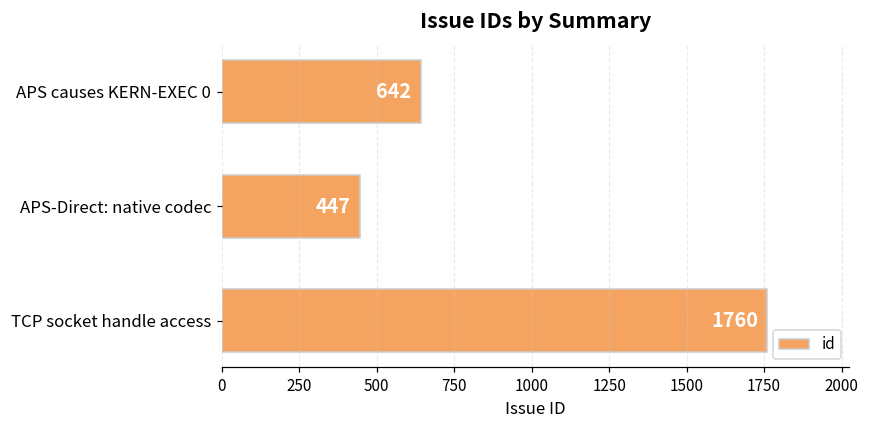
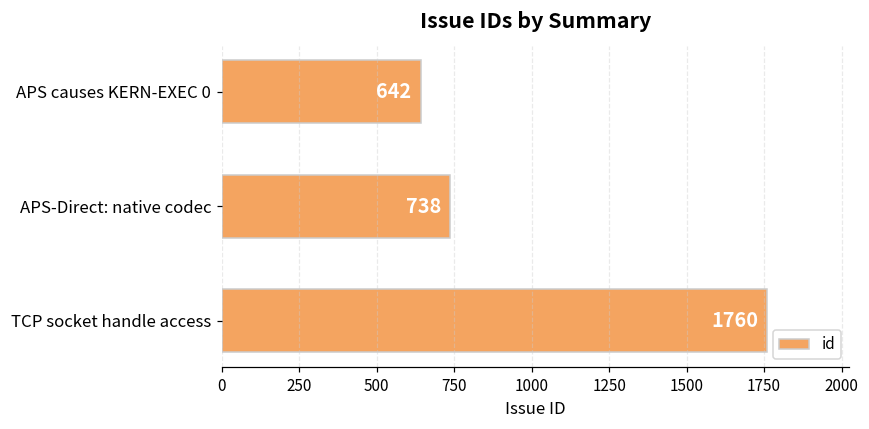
APS-Direct: native codec: 447 -> 738
